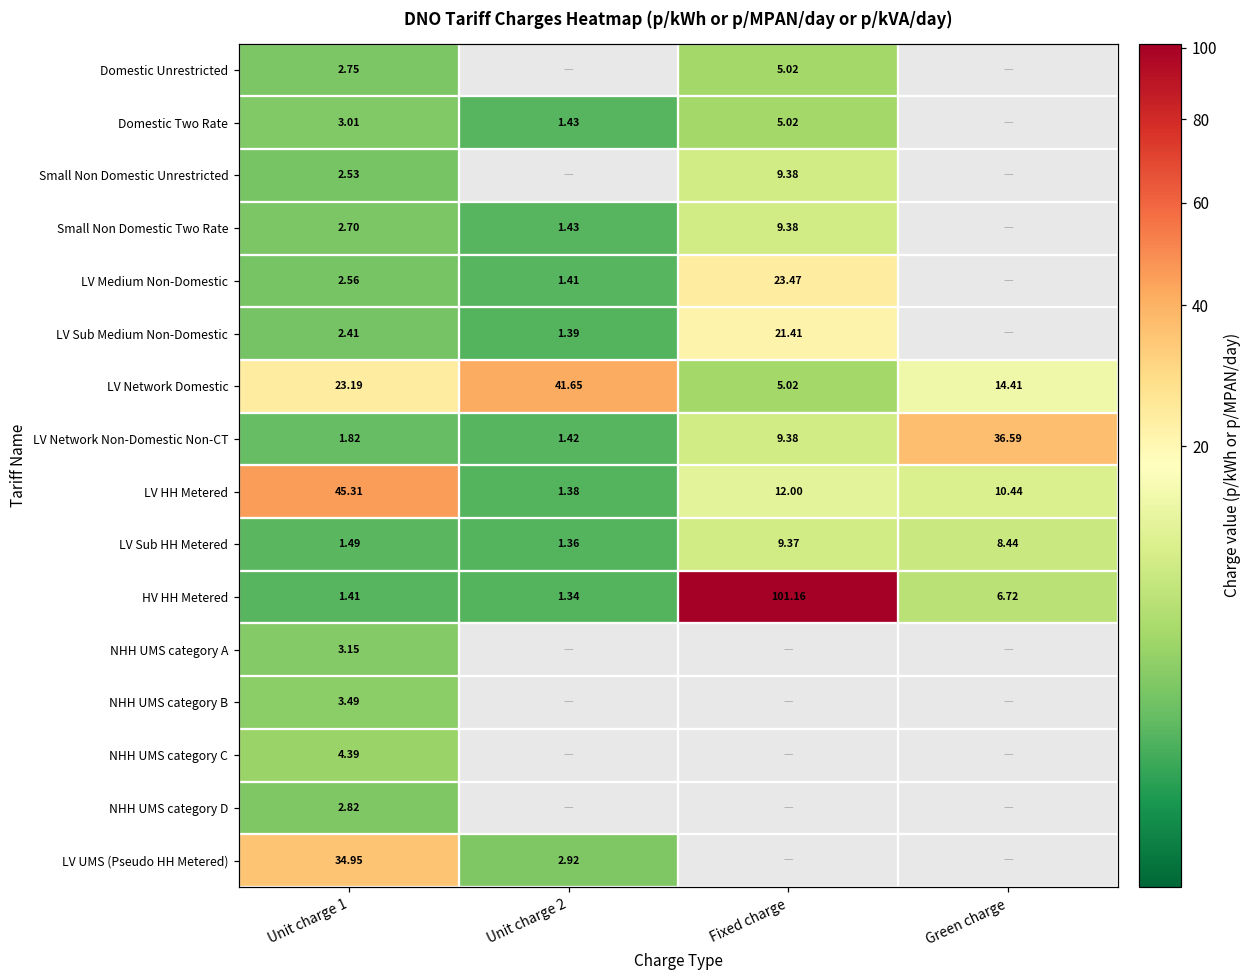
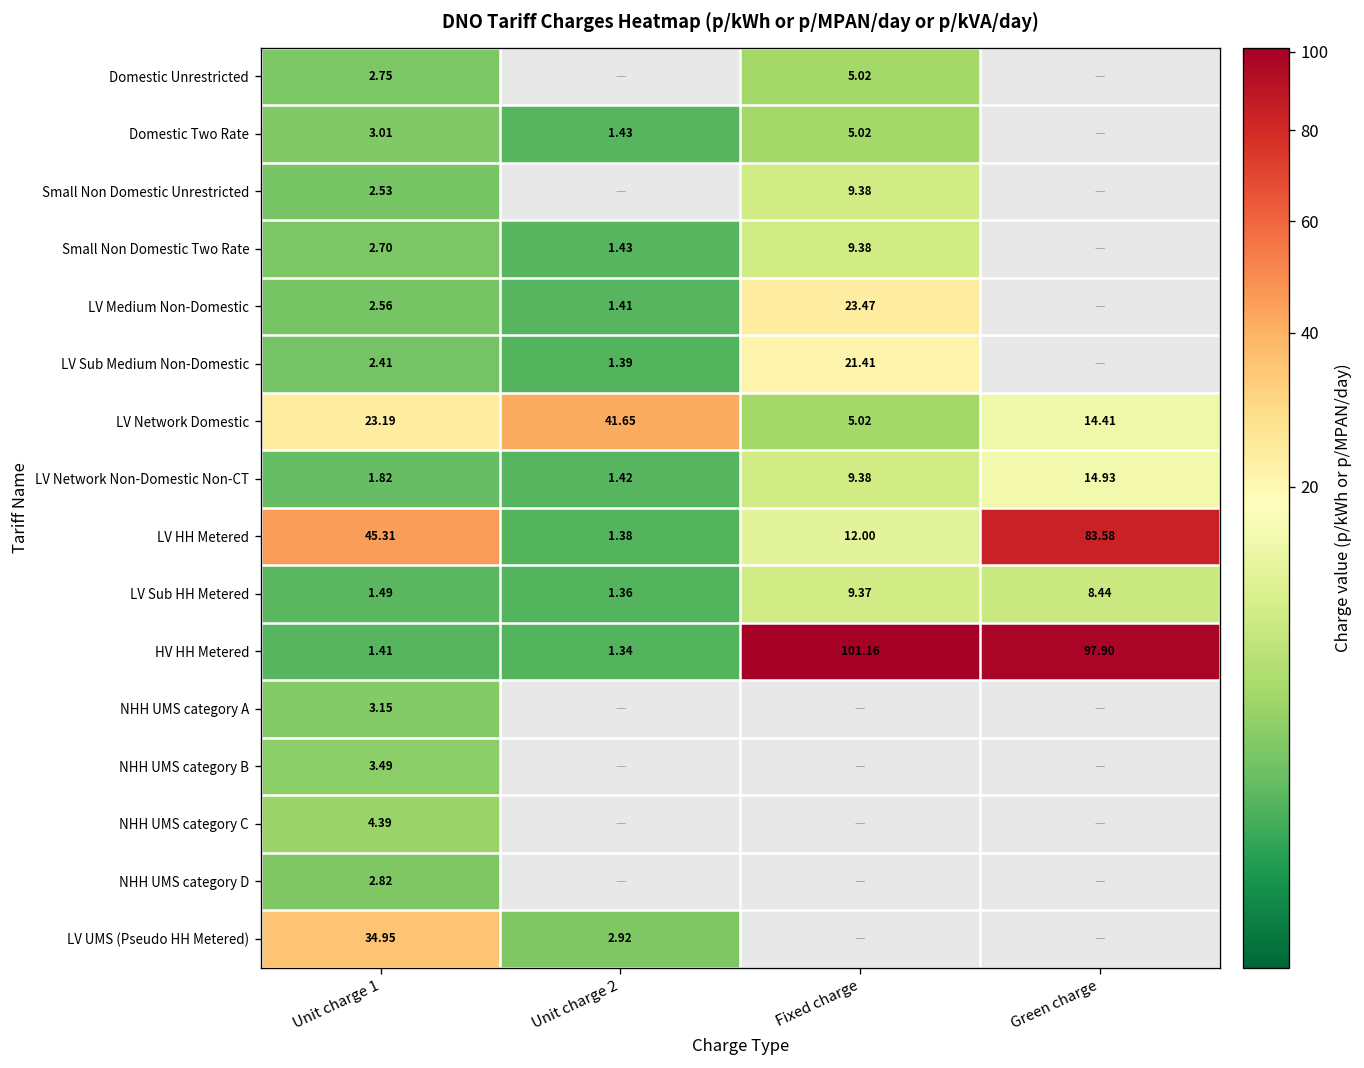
LV Network Non-Domestic Non-CT, Green charge: 36.59 -> 14.93
LV HH Metered, Green charge: 10.44 -> 83.58
HV HH Metered, Green charge: 6.72 -> 97.90
